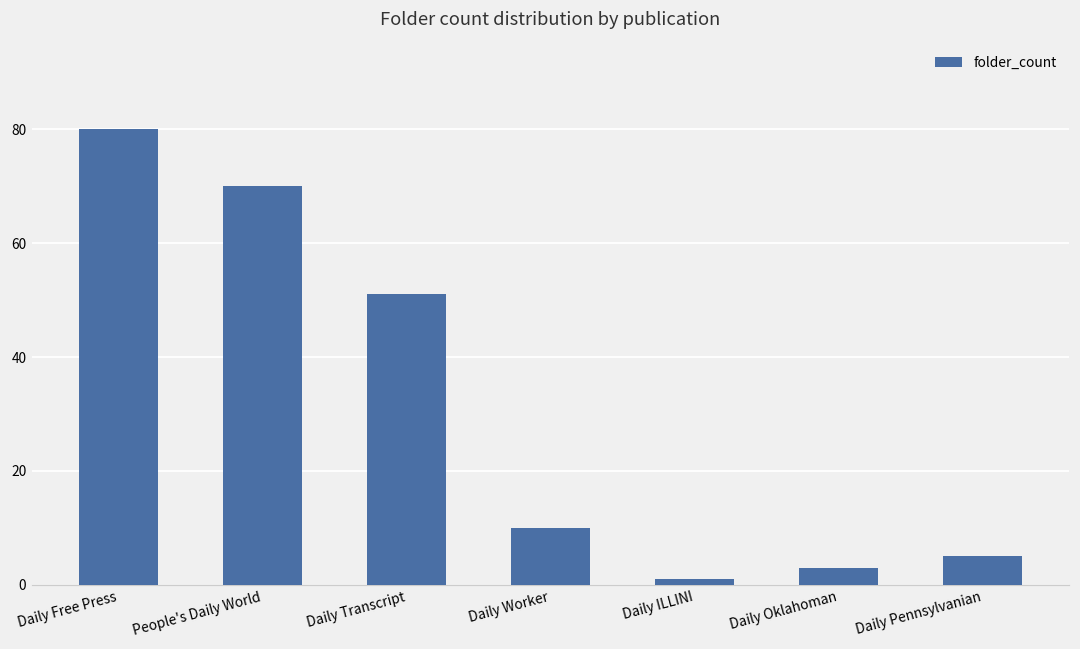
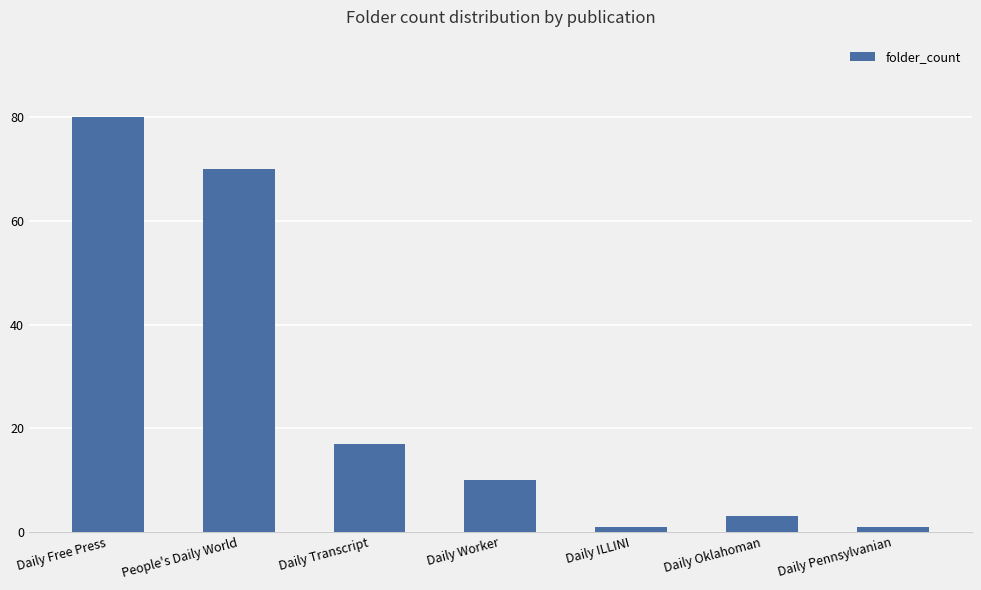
Daily Transcript: 51 -> 17
Daily Pennsylvanian: 5 -> 1
